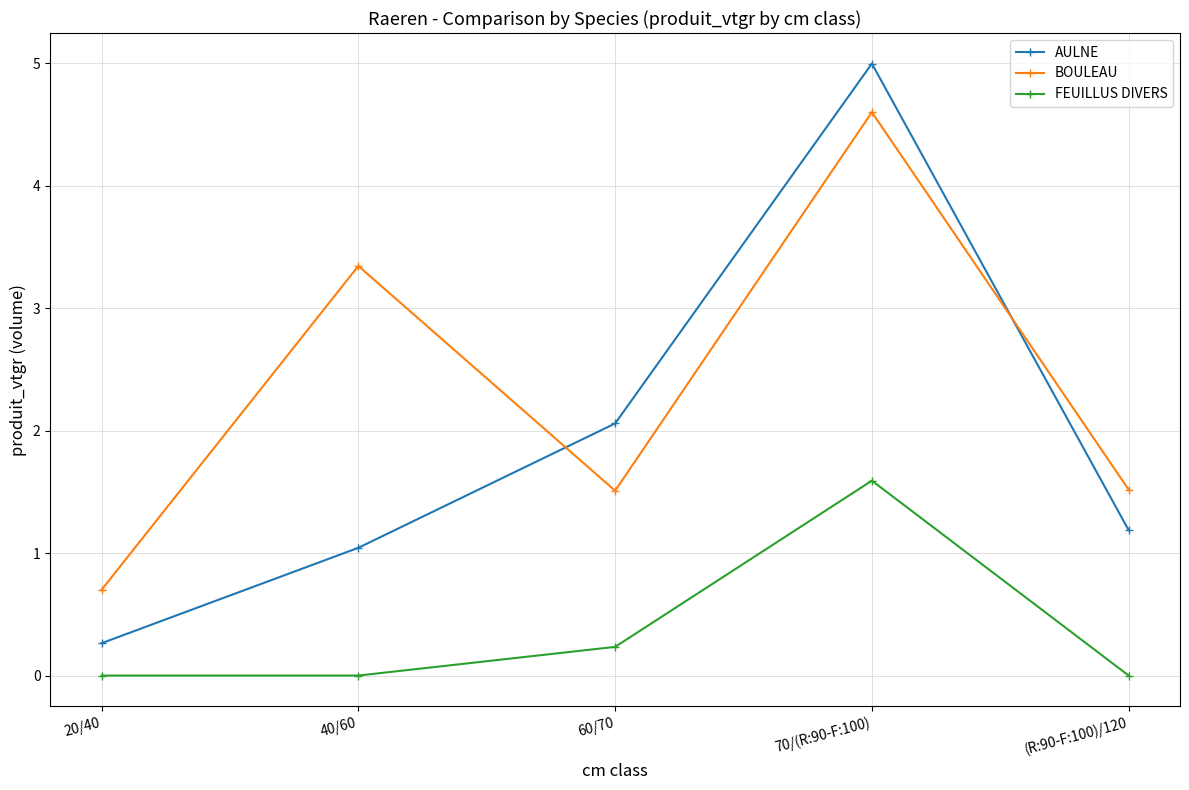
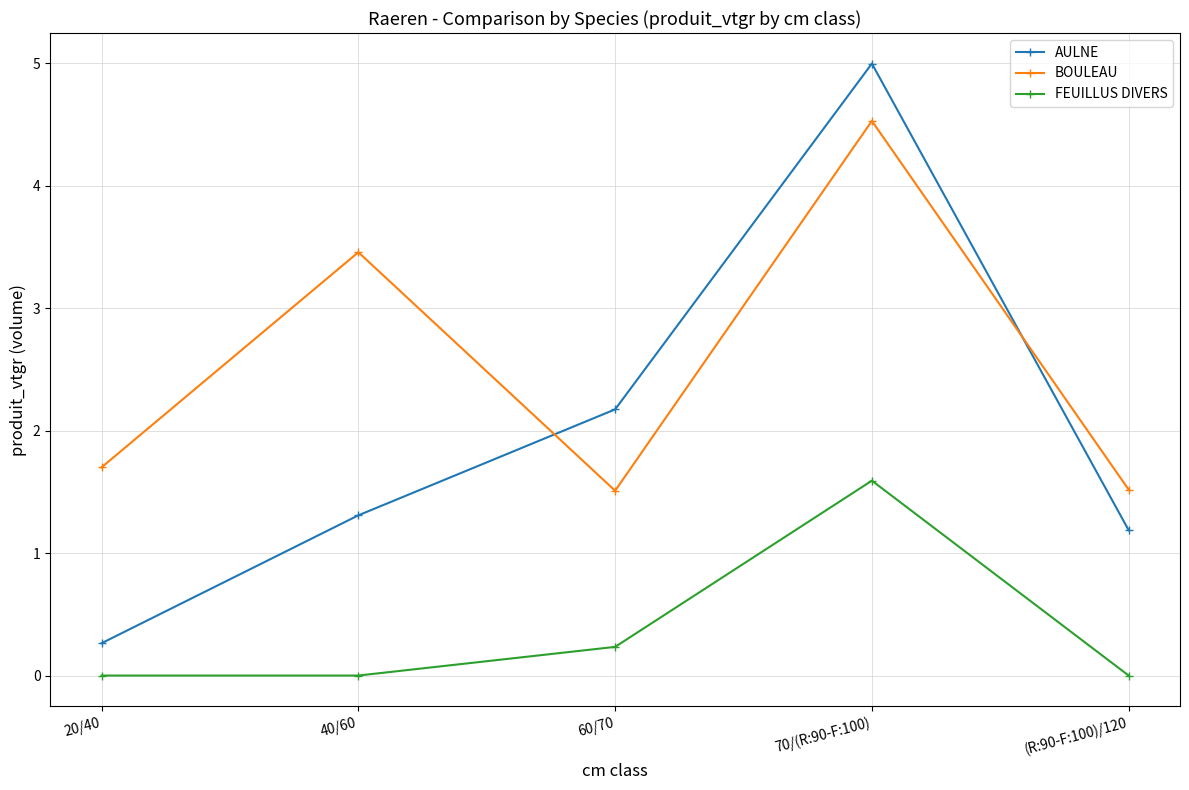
BOULEAU, 20/40: 0.7 -> 1.7
AULNE, 40/60: 1.04 -> 1.31
BOULEAU, 40/60: 3.34 -> 3.46
AULNE, 60/70: 2.06 -> 2.17
BOULEAU, 70/(R:90-F:100): 4.60 -> 4.53
